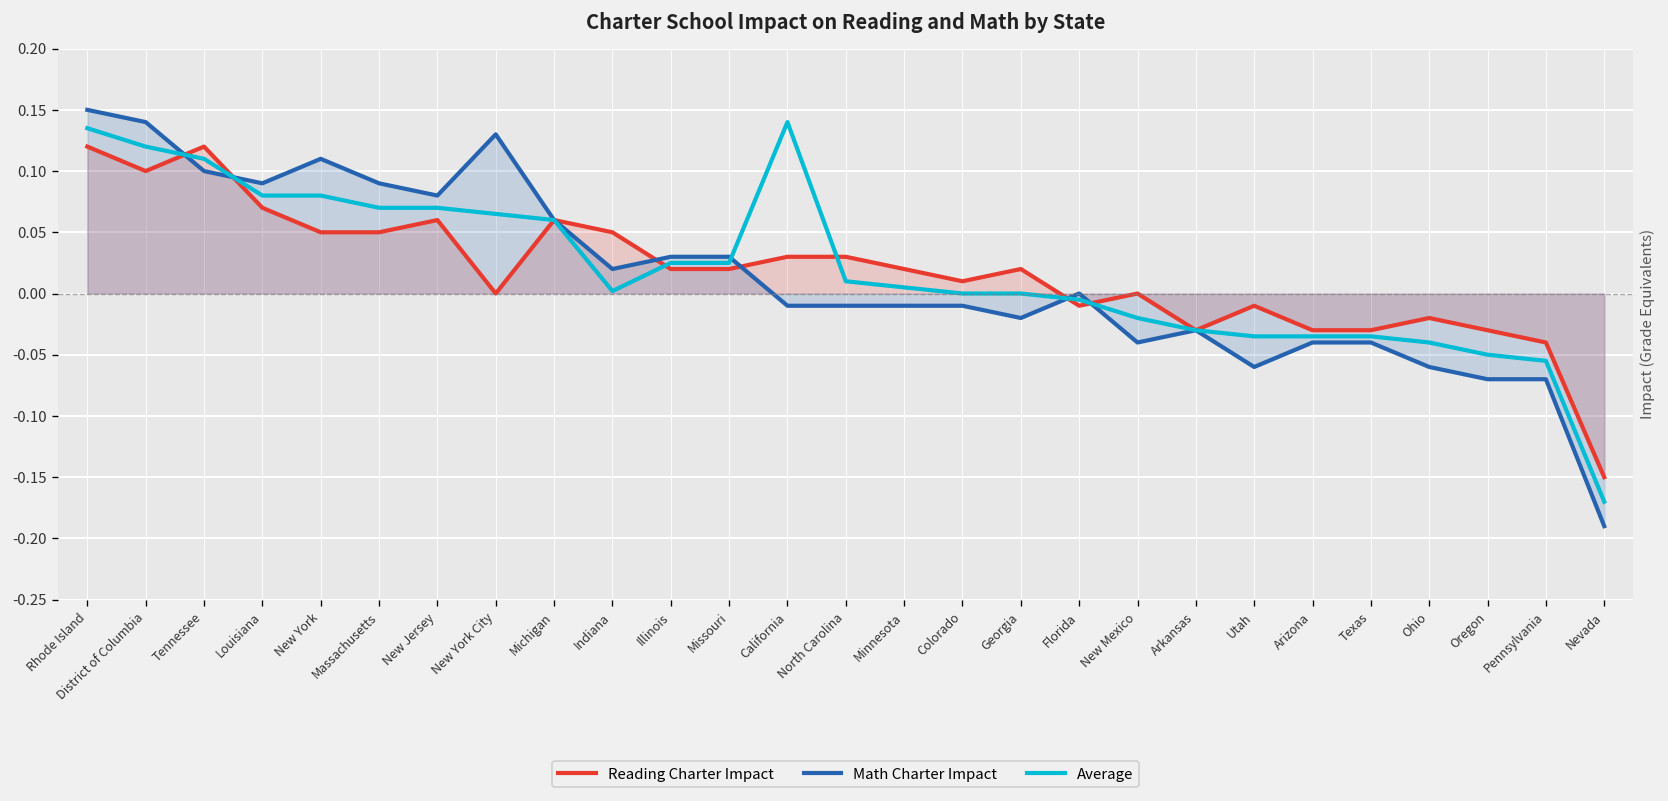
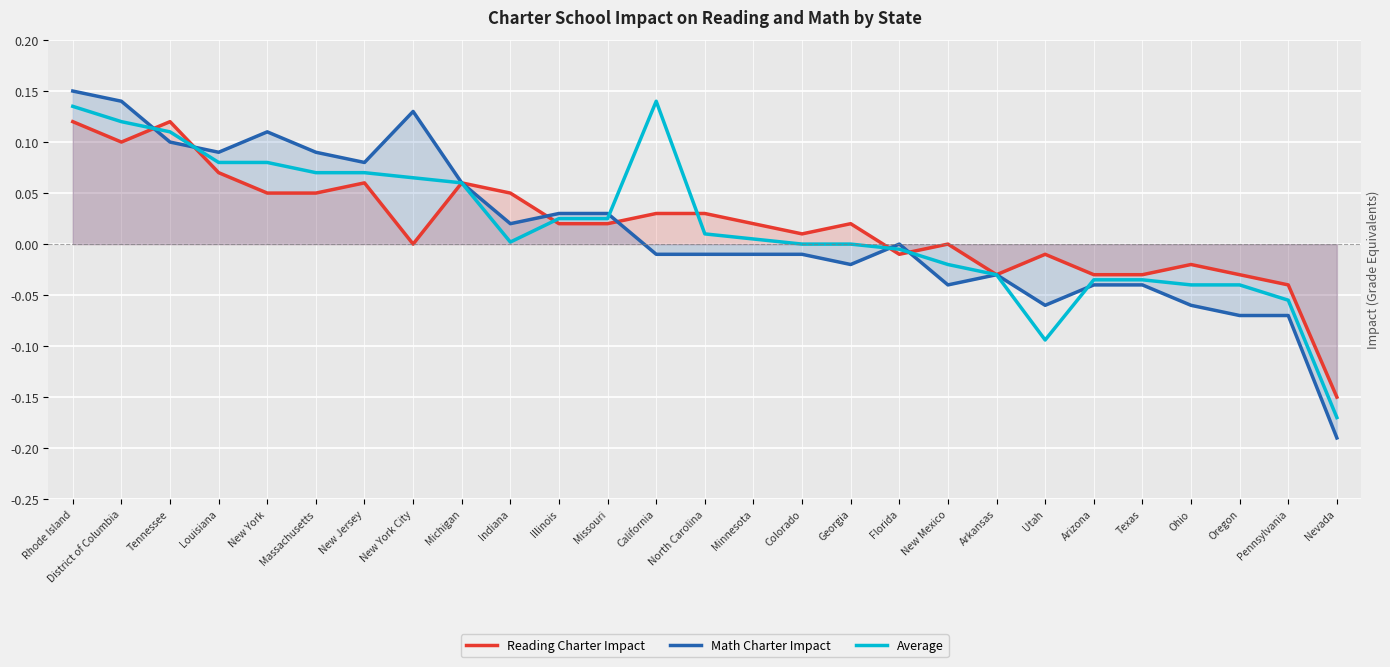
Average, Utah: -0.035 -> -0.094
Average, Oregon: -0.05 -> -0.04
